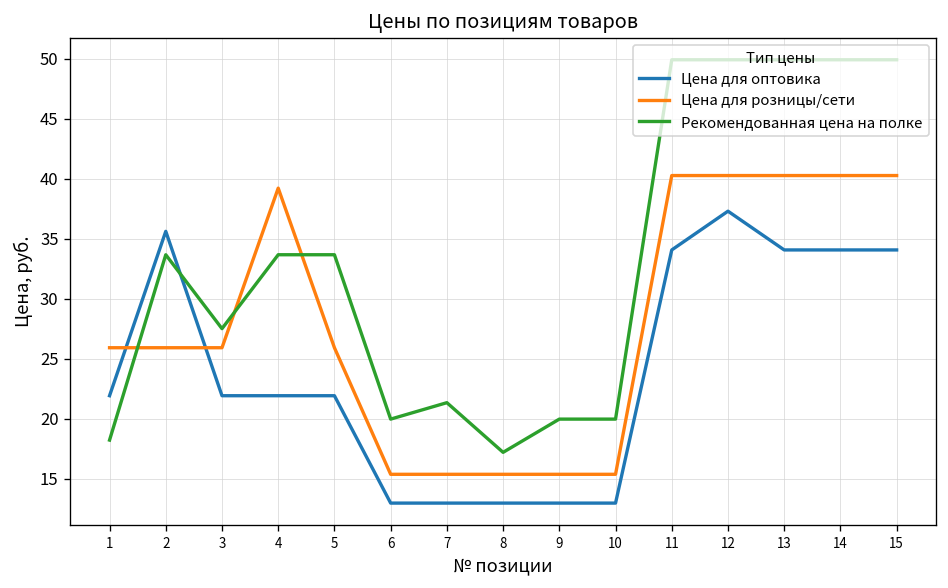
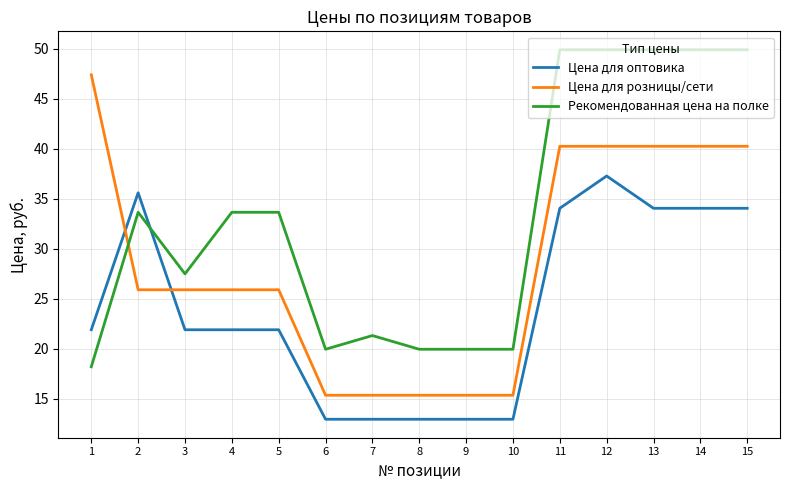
Цена для розницы/сети, 1: 26 -> 47
Цена для розницы/сети, 4: 39 -> 26
Рекомендованная цена на полке, 8: 17 -> 20
